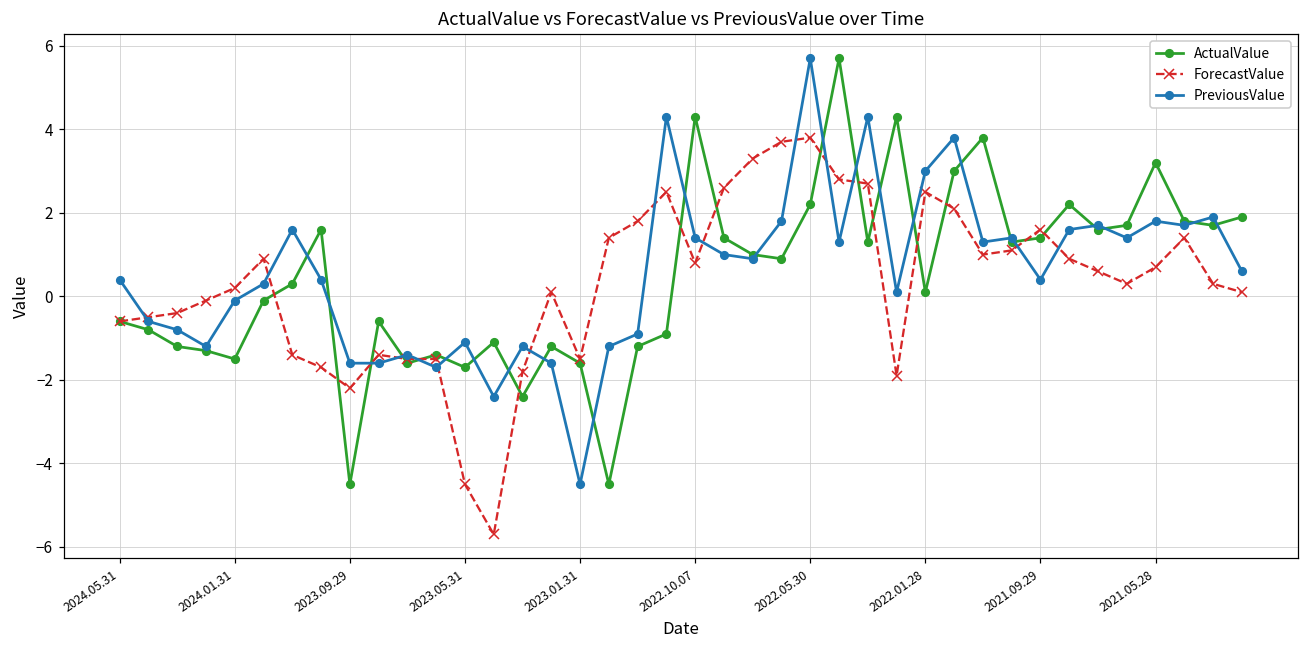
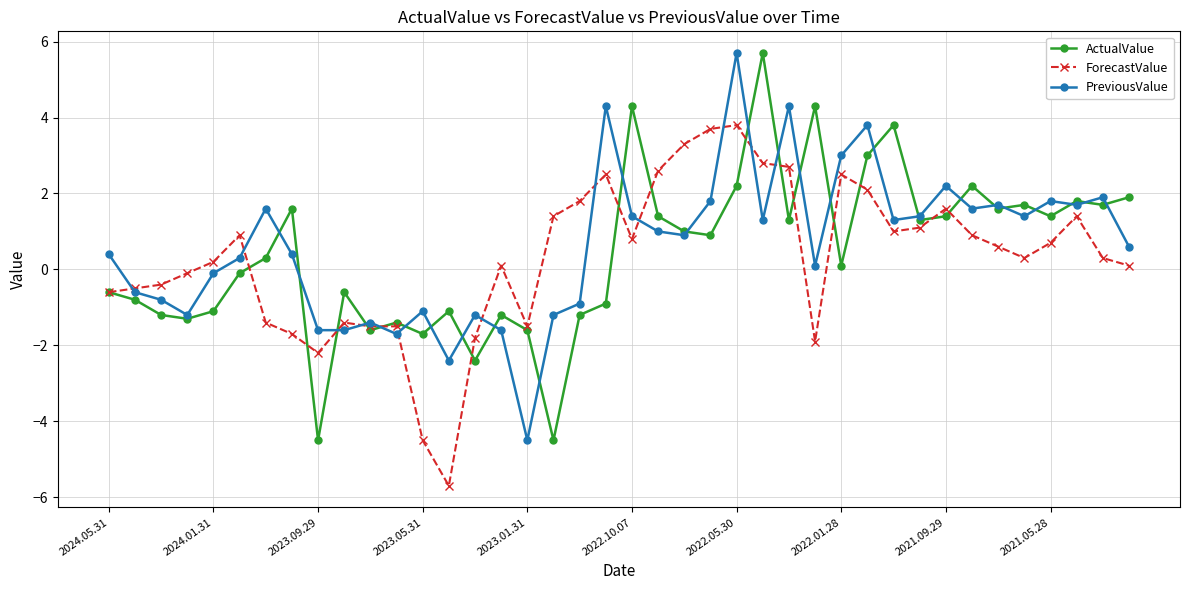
ActualValue, 2024.01.31: -1.5 -> -1.1
PreviousValue, 2021.09.29: 0.4 -> 2.2
ActualValue, 2021.05.28: 3.2 -> 1.4
